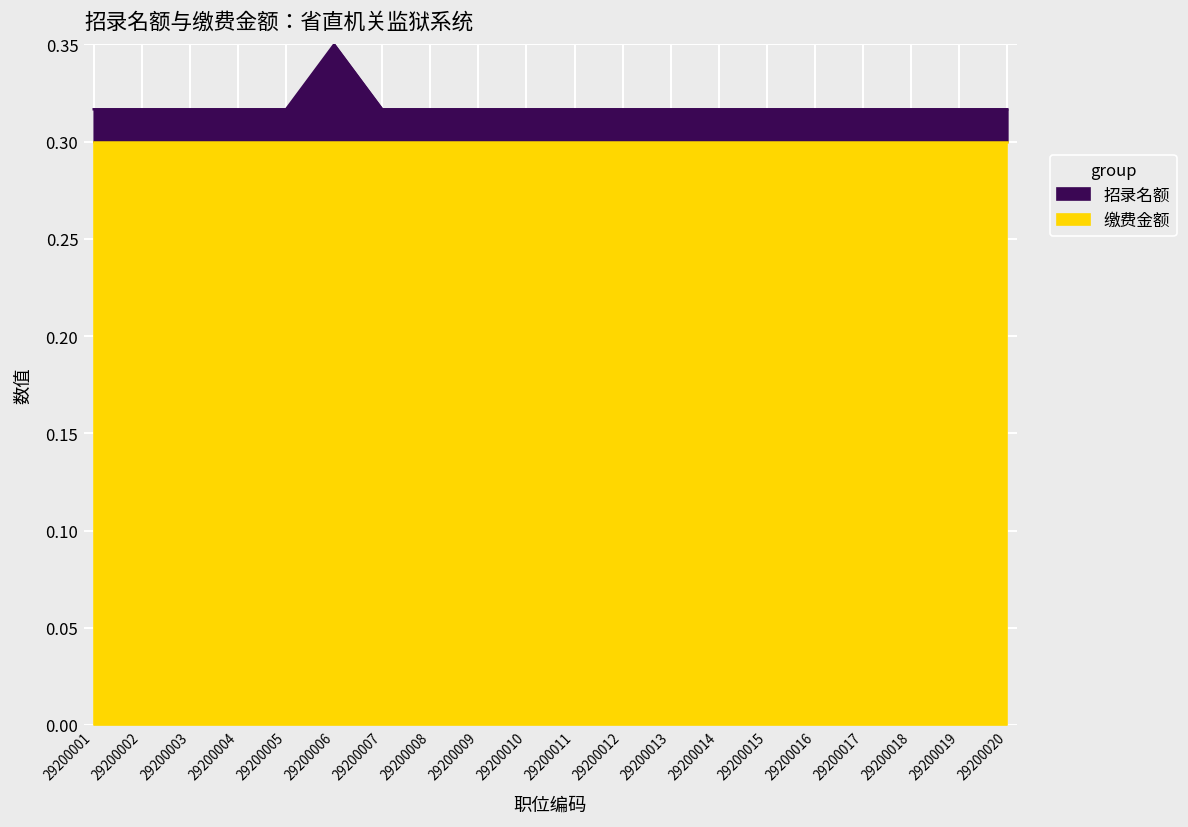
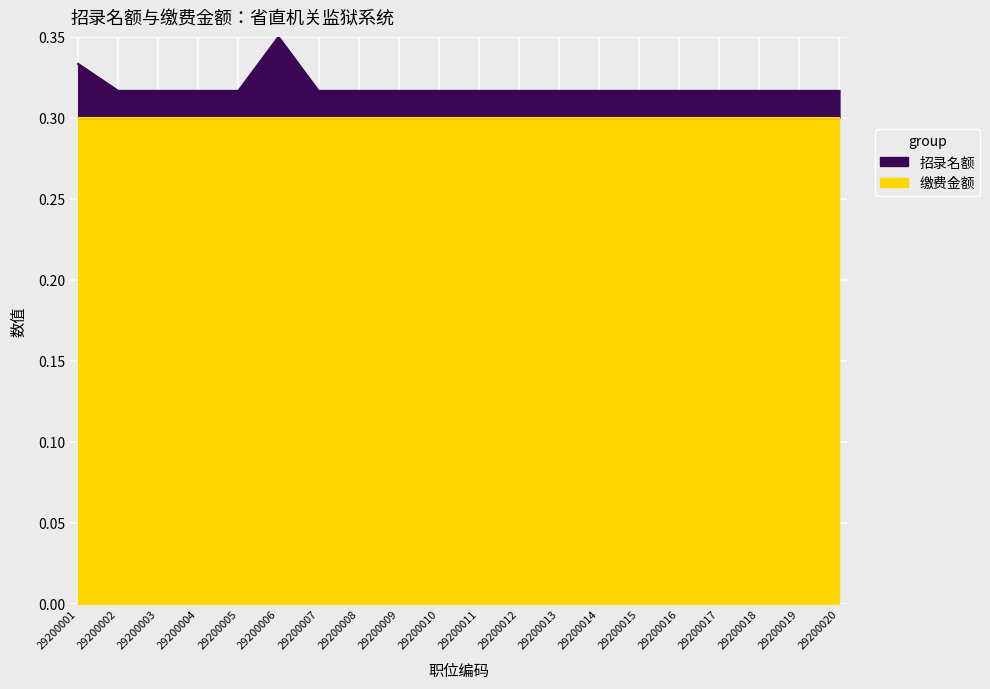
招录名额, 29200001: 0.317 -> 0.333
